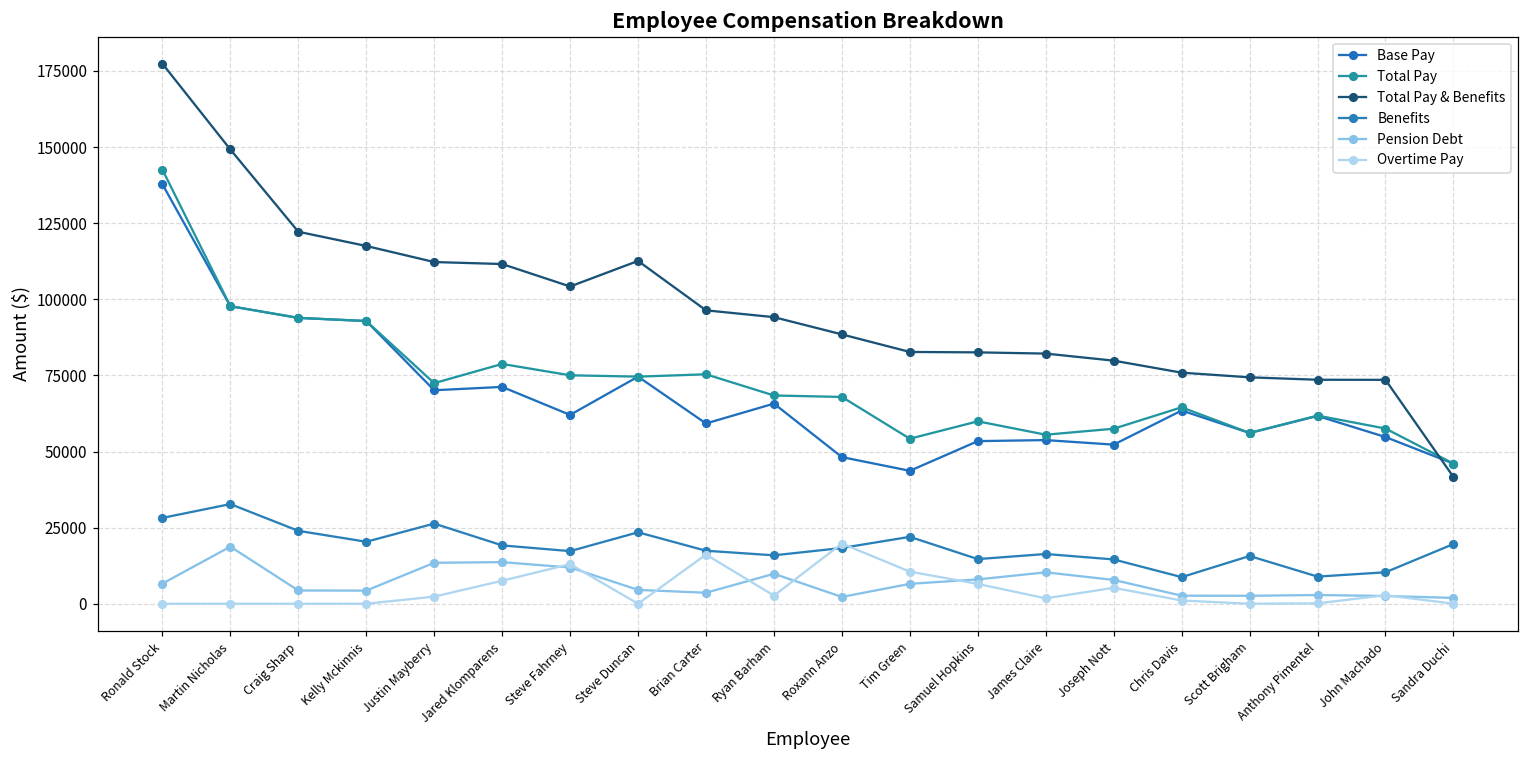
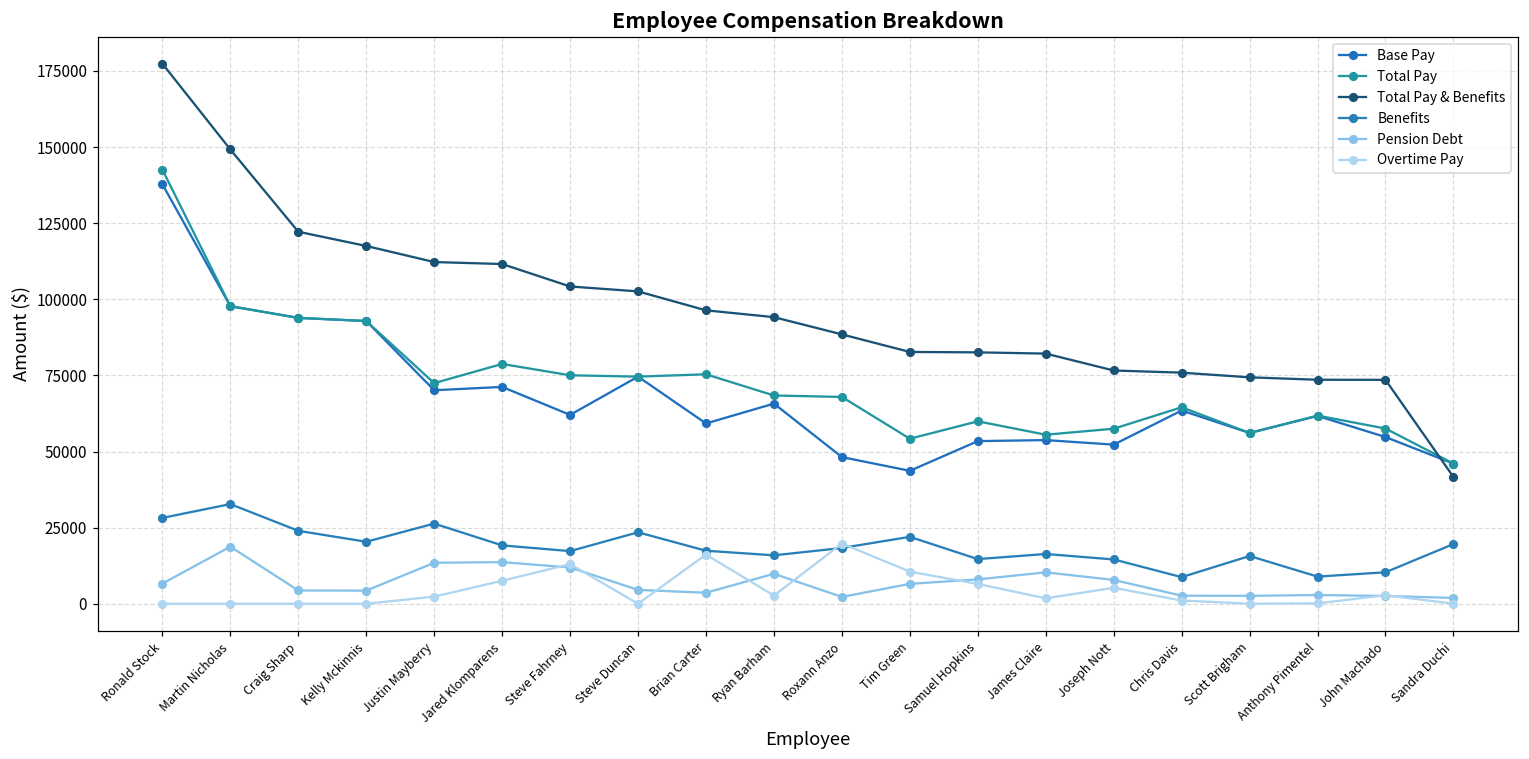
Total Pay & Benefits, Steve Duncan: 113000 -> 103000
Total Pay & Benefits, Joseph Nott: 80000 -> 77000
